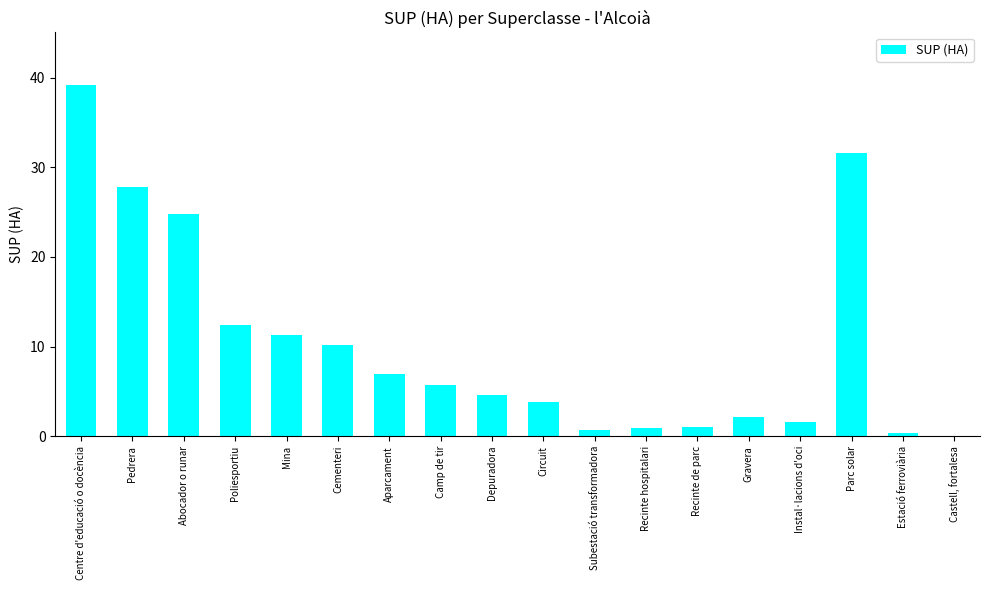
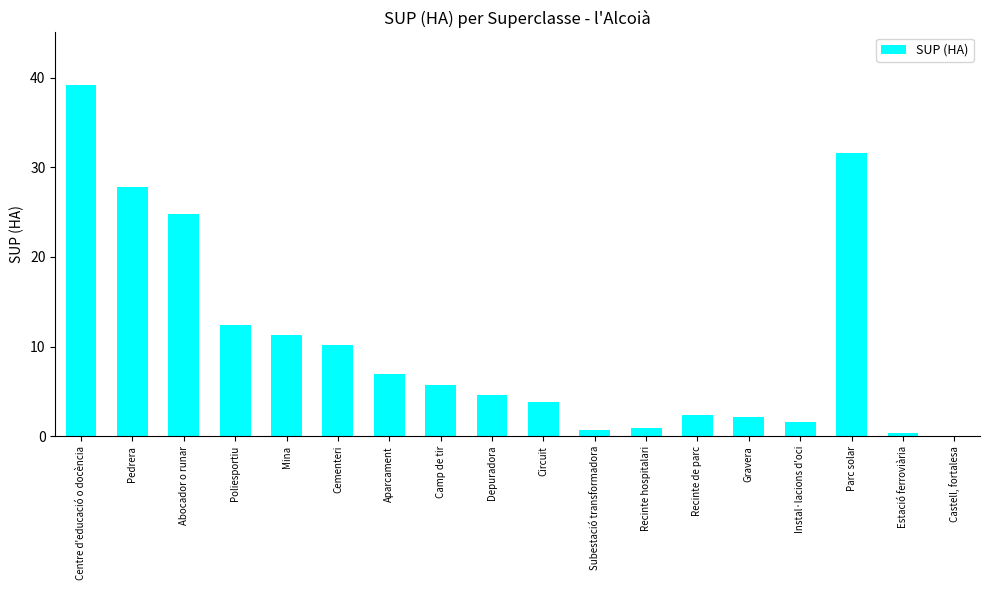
Recinte de parc: 1 -> 2
